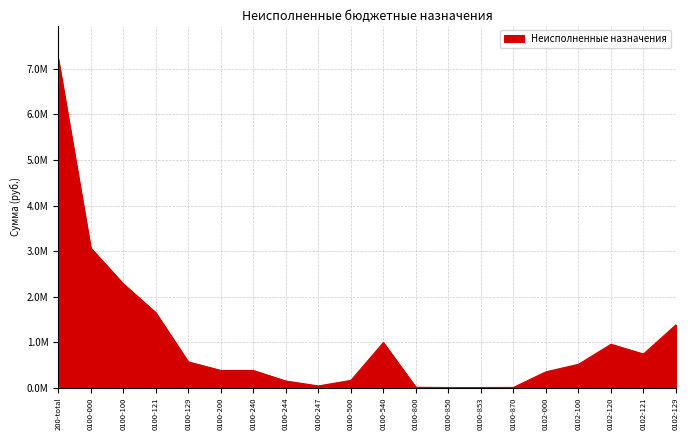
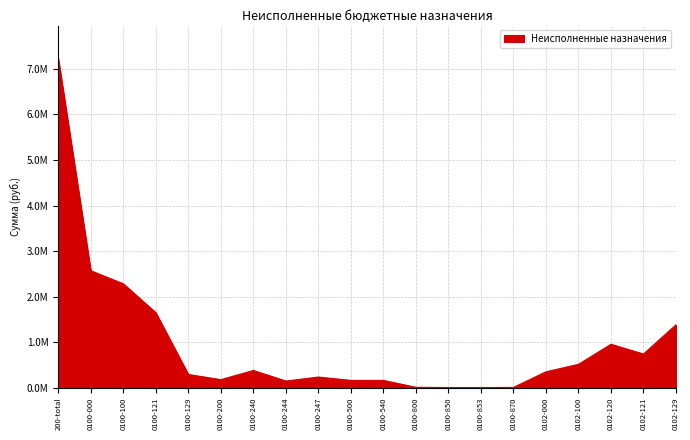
0100-000: 3100000 -> 2600000
0100-129: 600000 -> 300000
0100-200: 400000 -> 200000
0100-247: 0 -> 200000
0100-540: 1000000 -> 200000
